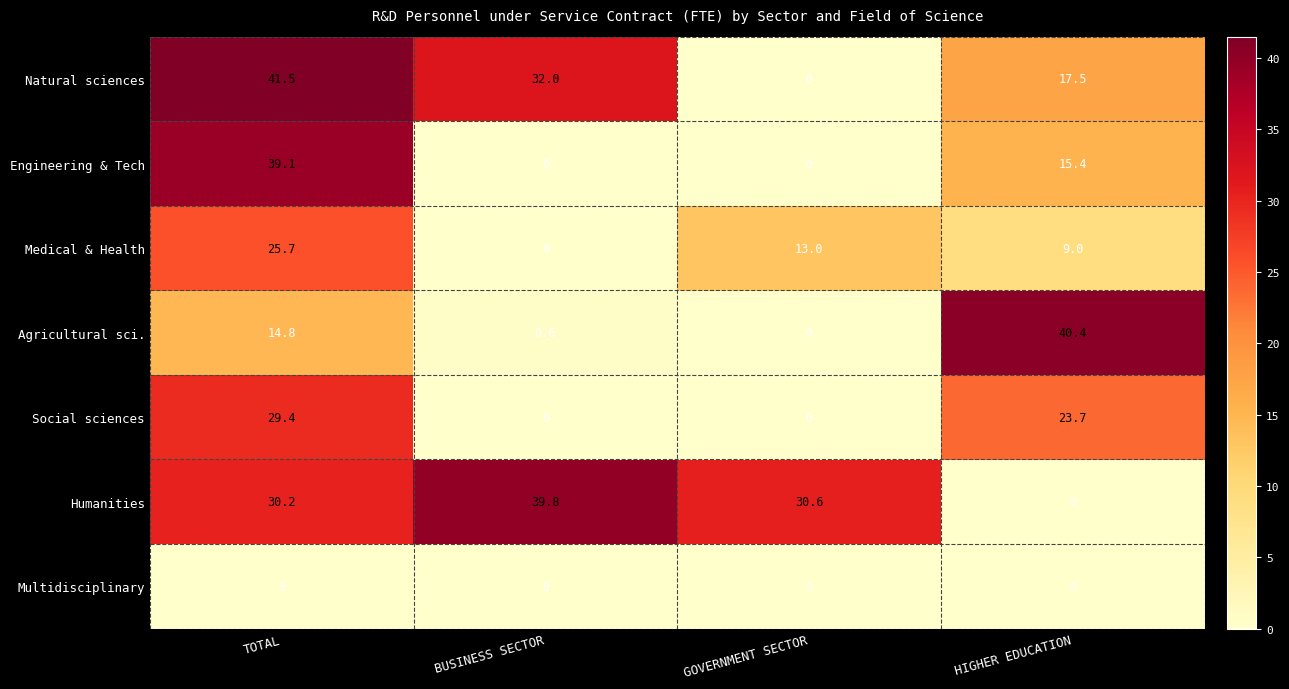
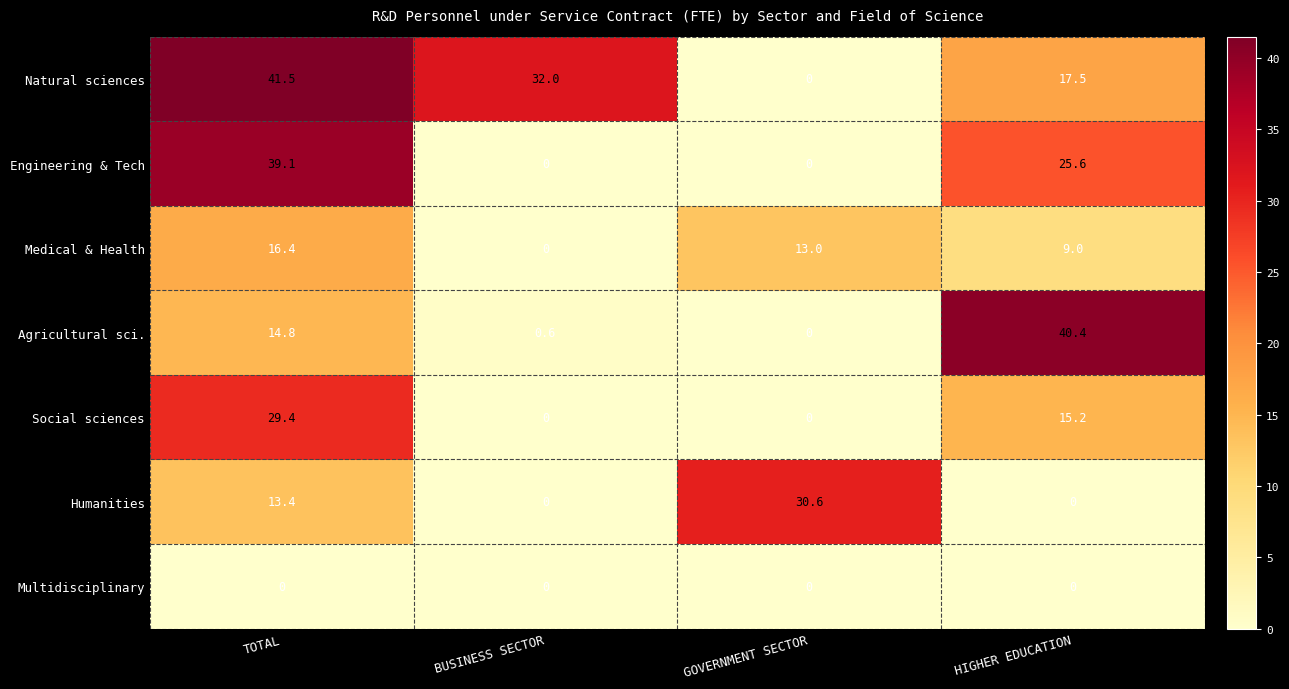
Engineering & Tech, HIGHER EDUCATION: 15.4 -> 25.6
Medical & Health, TOTAL: 25.7 -> 16.4
Social sciences, HIGHER EDUCATION: 23.7 -> 15.2
Humanities, TOTAL: 30.2 -> 13.4
Humanities, BUSINESS SECTOR: 39.8 -> 0
